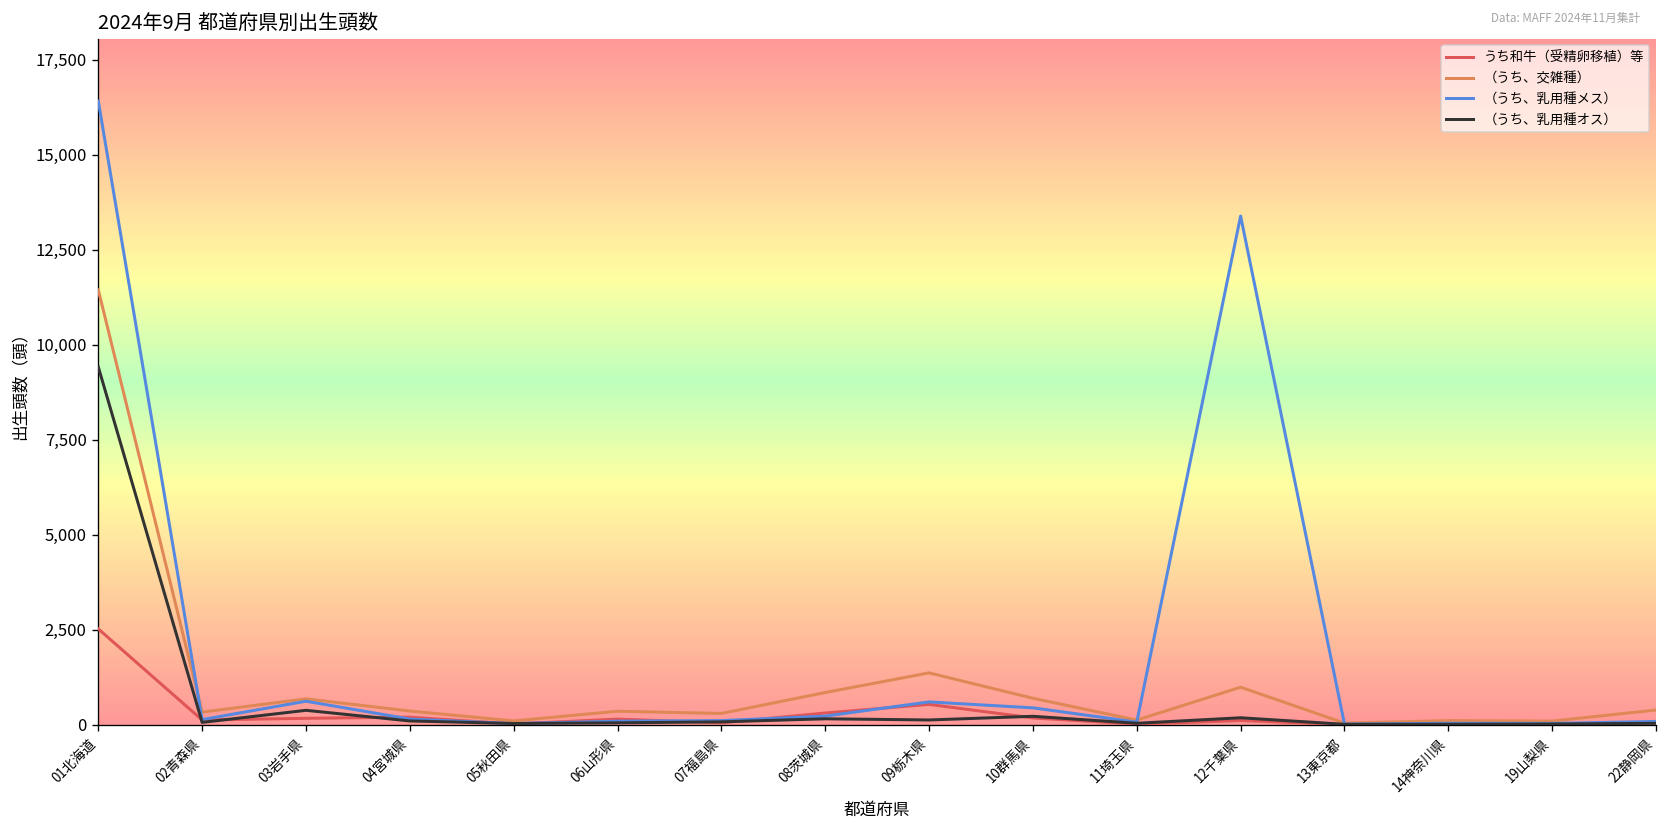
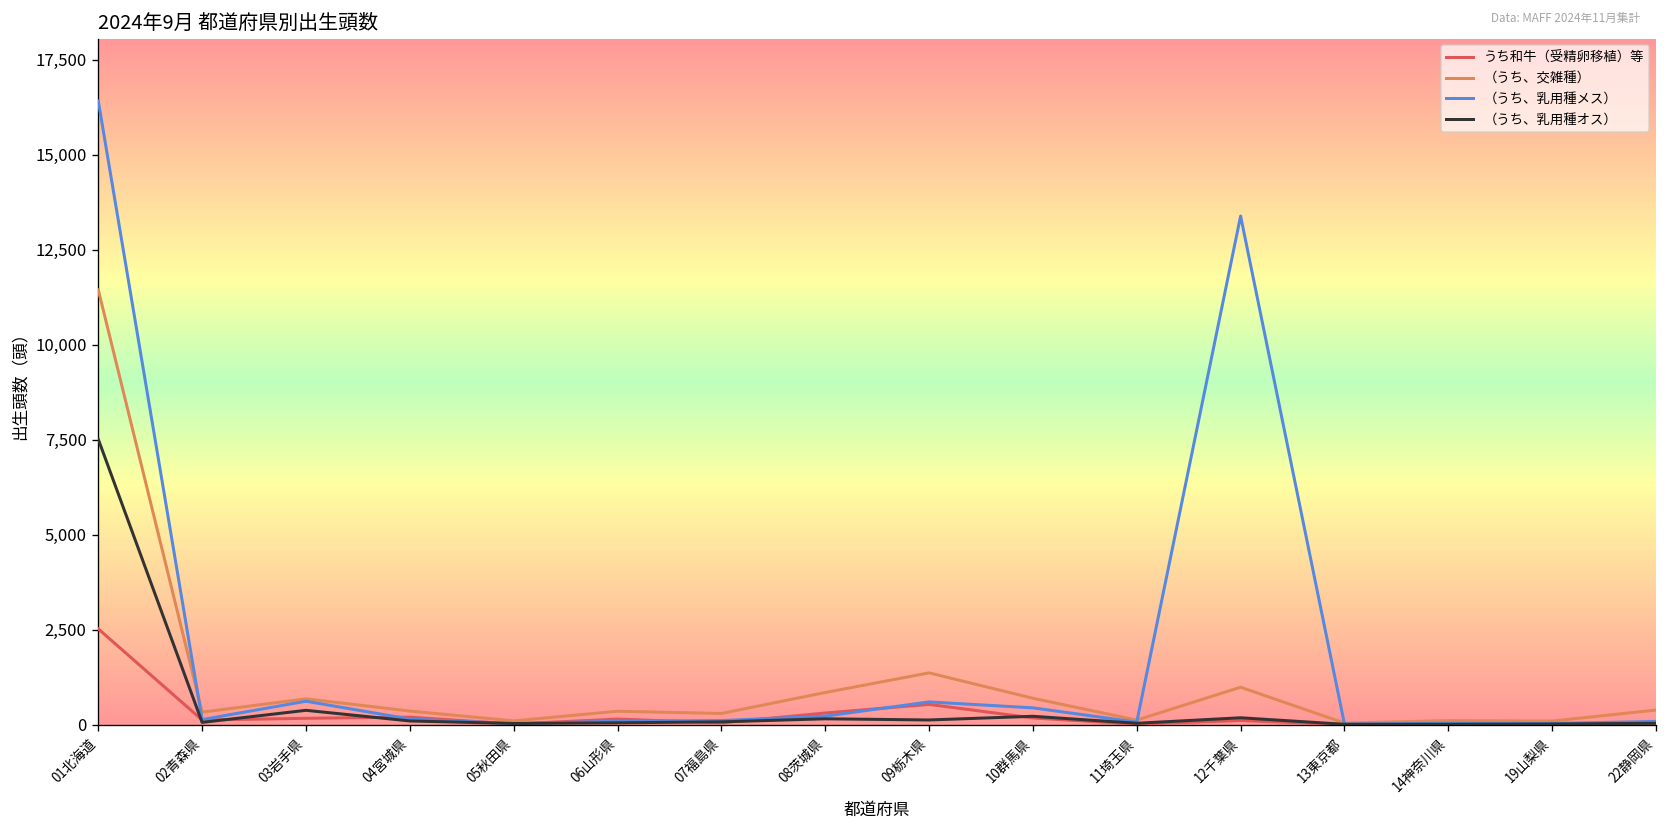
（うち、乳用種オス）, 01北海道: 9,400 -> 7,500
